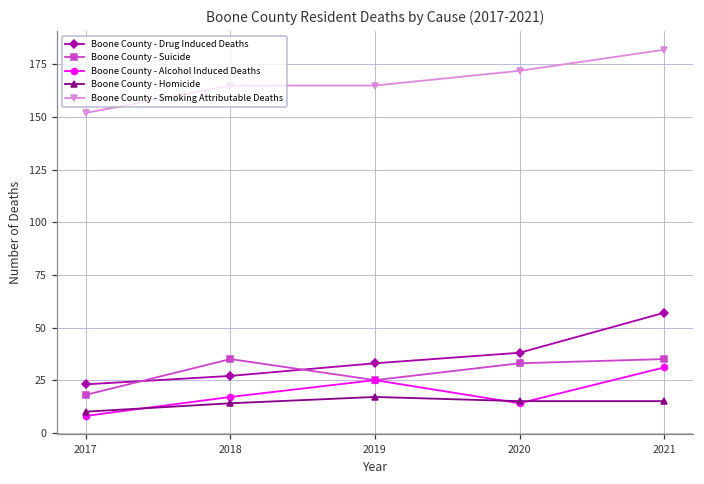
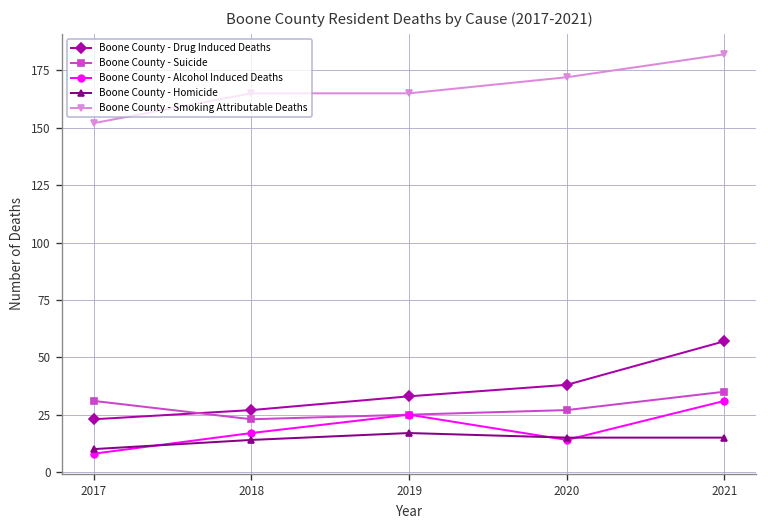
Boone County - Suicide, 2017: 18 -> 31
Boone County - Suicide, 2018: 35 -> 23
Boone County - Suicide, 2020: 33 -> 27
